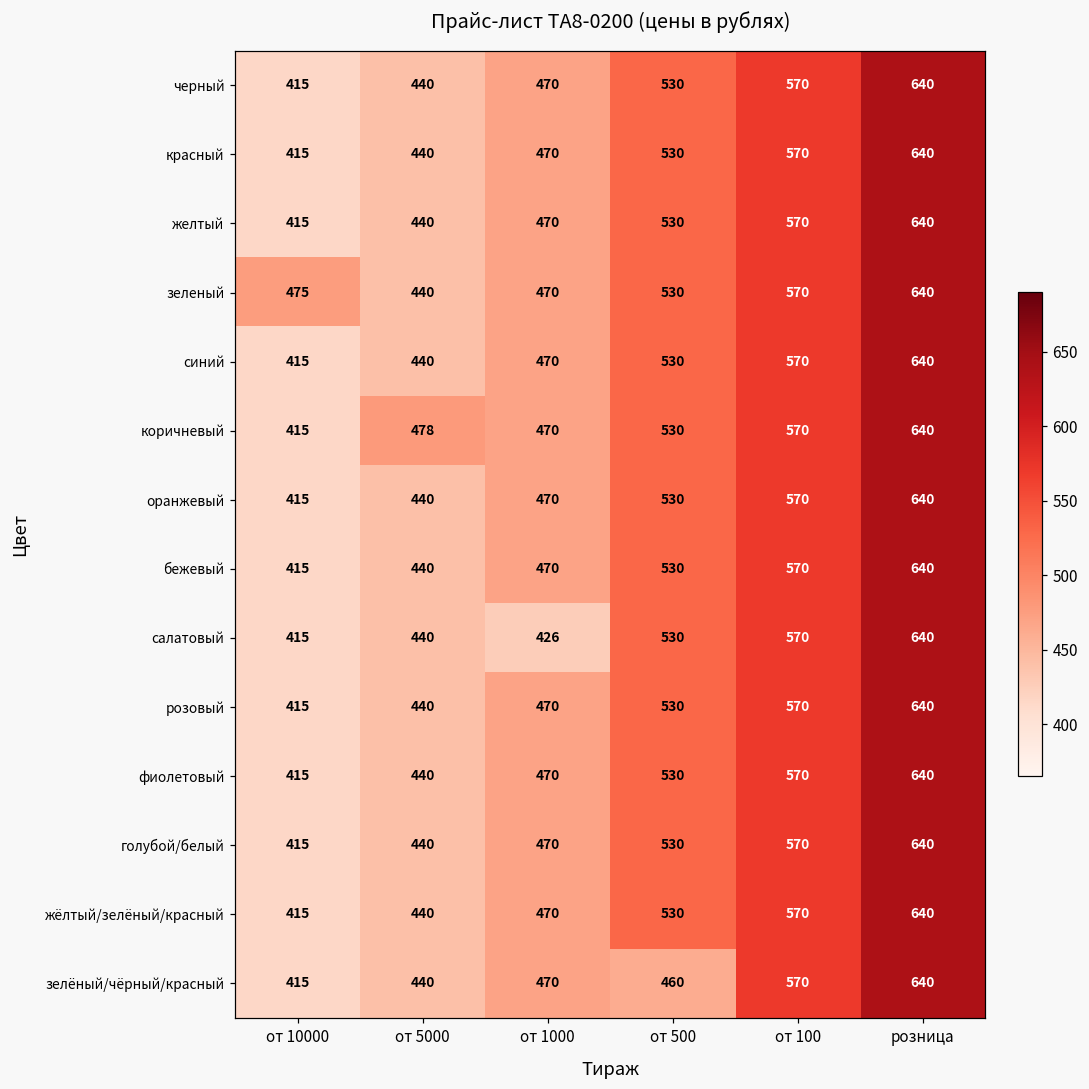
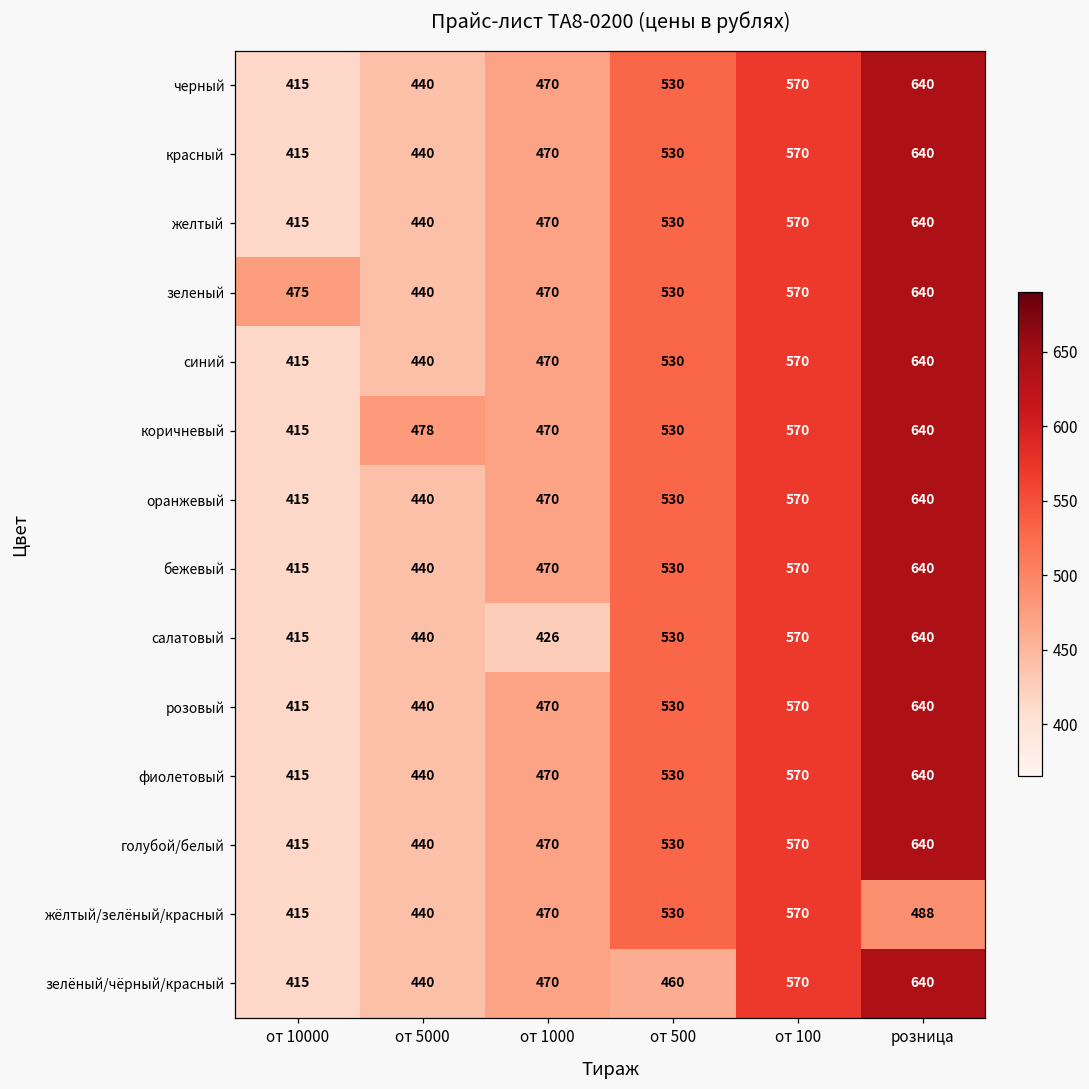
жёлтый/зелёный/красный, розница: 640 -> 488
